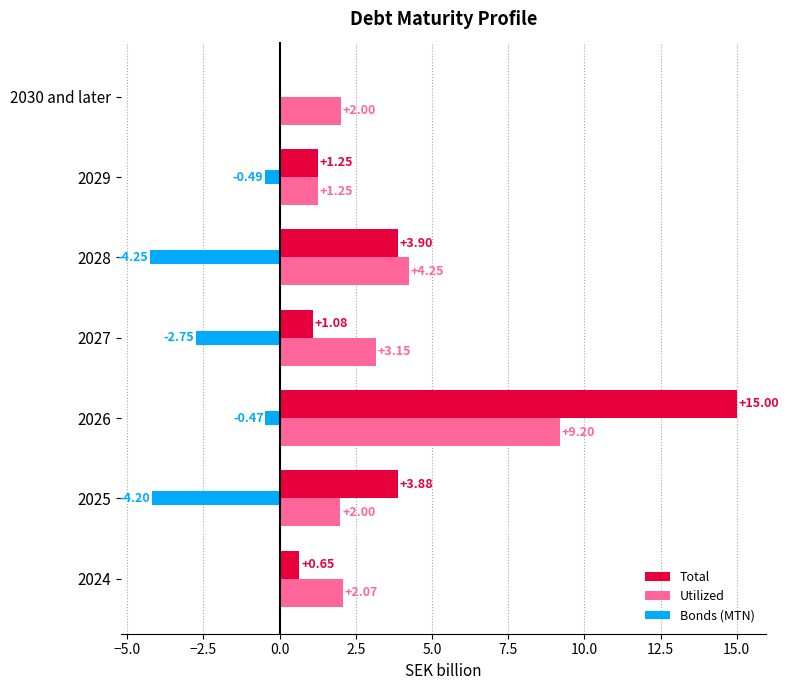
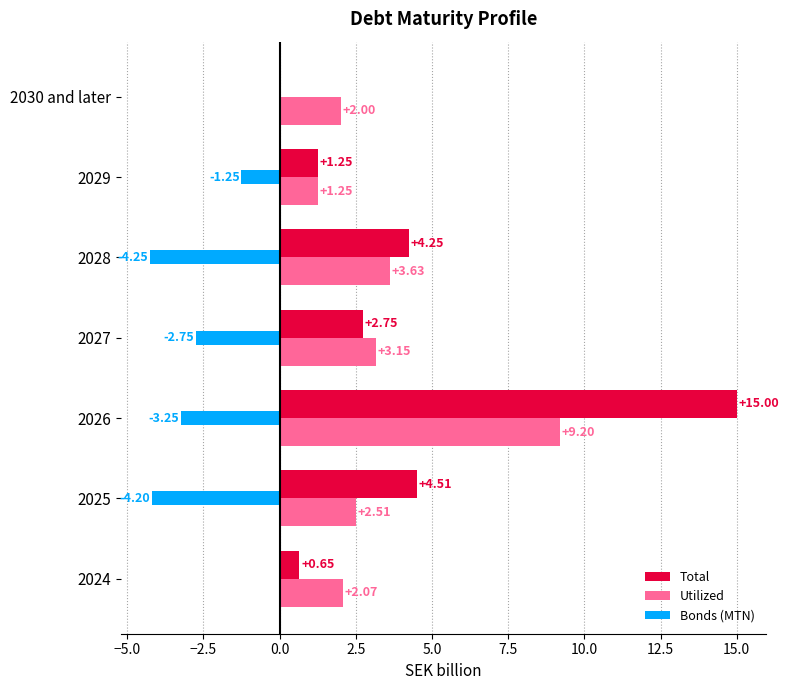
Bonds (MTN), 2029: -0.49 -> -1.25
Total, 2028: +3.90 -> +4.25
Utilized, 2028: +4.25 -> +3.63
Total, 2027: +1.08 -> +2.75
Bonds (MTN), 2026: -0.47 -> -3.25
Total, 2025: +3.88 -> +4.51
Utilized, 2025: +2.00 -> +2.51
